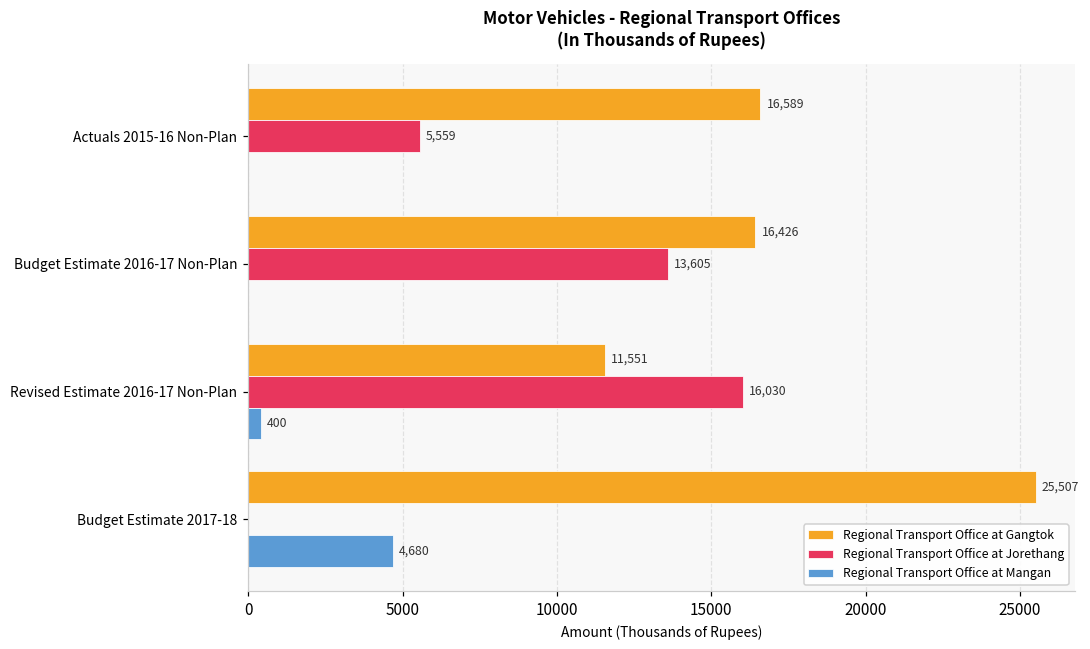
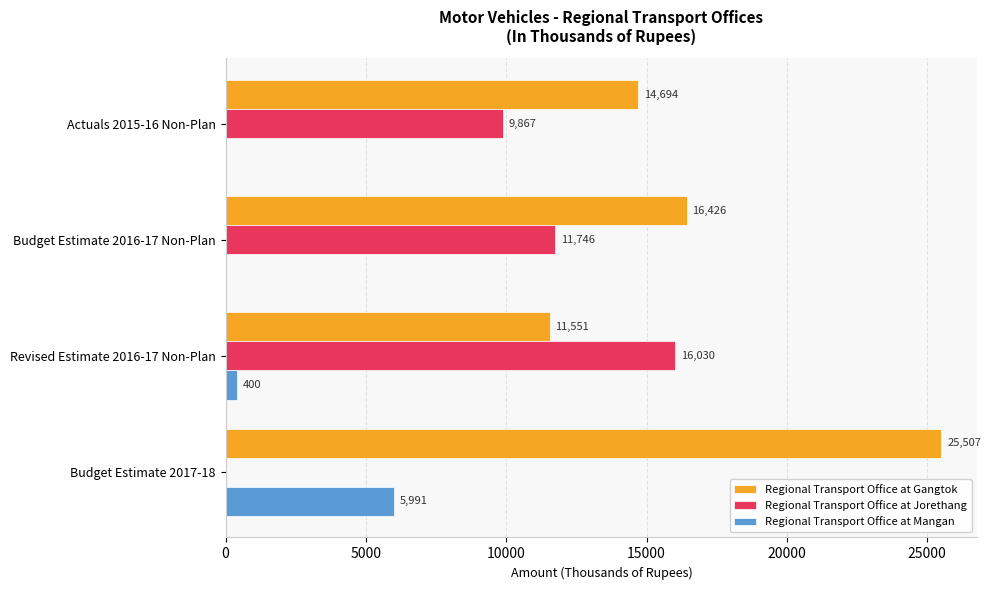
Regional Transport Office at Gangtok, Actuals 2015-16 Non-Plan: 16,589 -> 14,694
Regional Transport Office at Jorethang, Actuals 2015-16 Non-Plan: 5,559 -> 9,867
Regional Transport Office at Jorethang, Budget Estimate 2016-17 Non-Plan: 13,605 -> 11,746
Regional Transport Office at Mangan, Budget Estimate 2017-18: 4,680 -> 5,991
